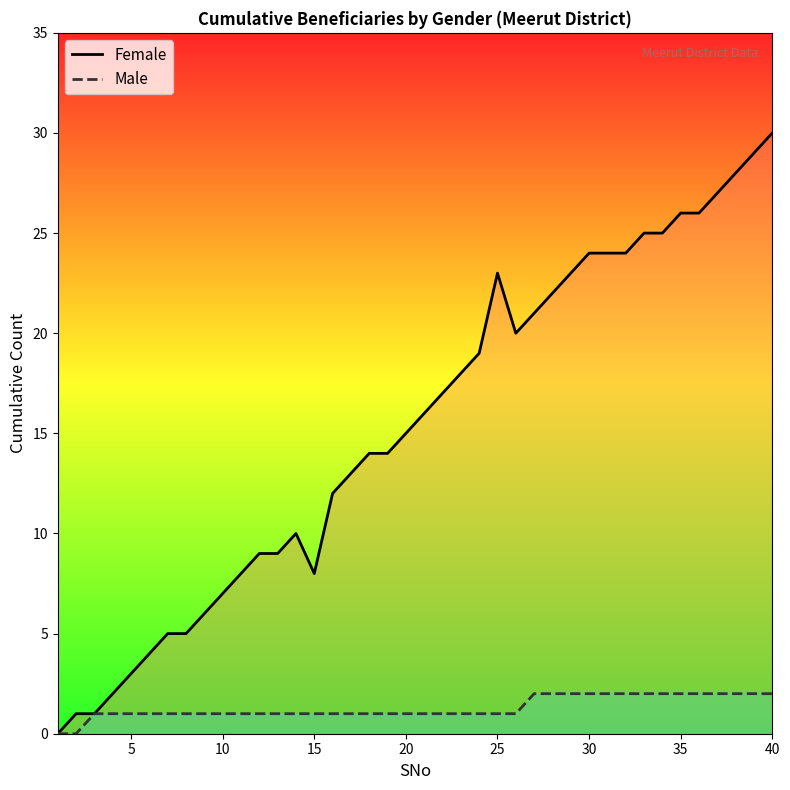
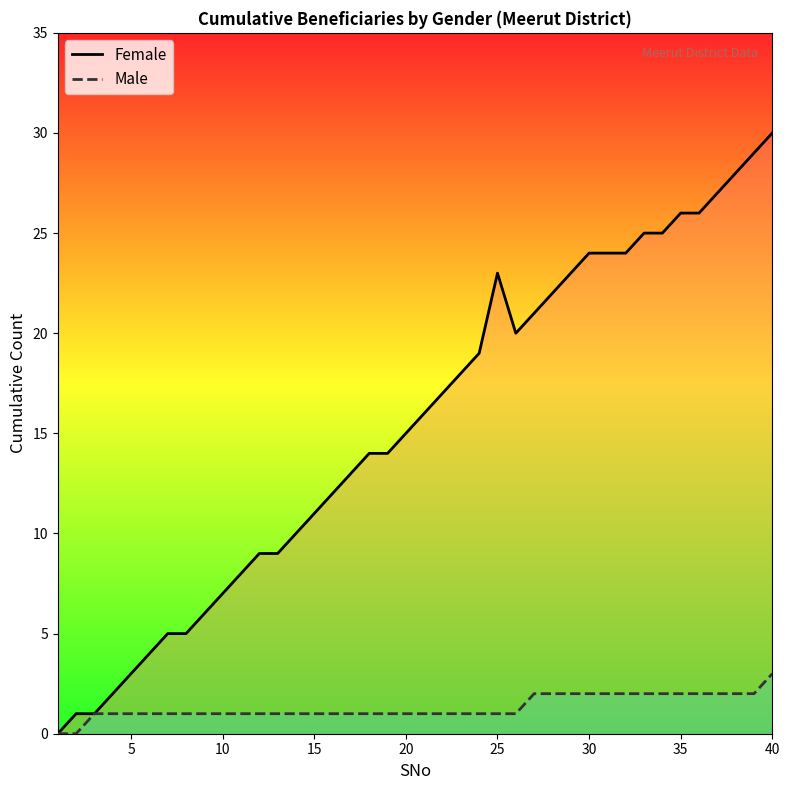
Female, 15: 8 -> 11
Male, 40: 2 -> 3
